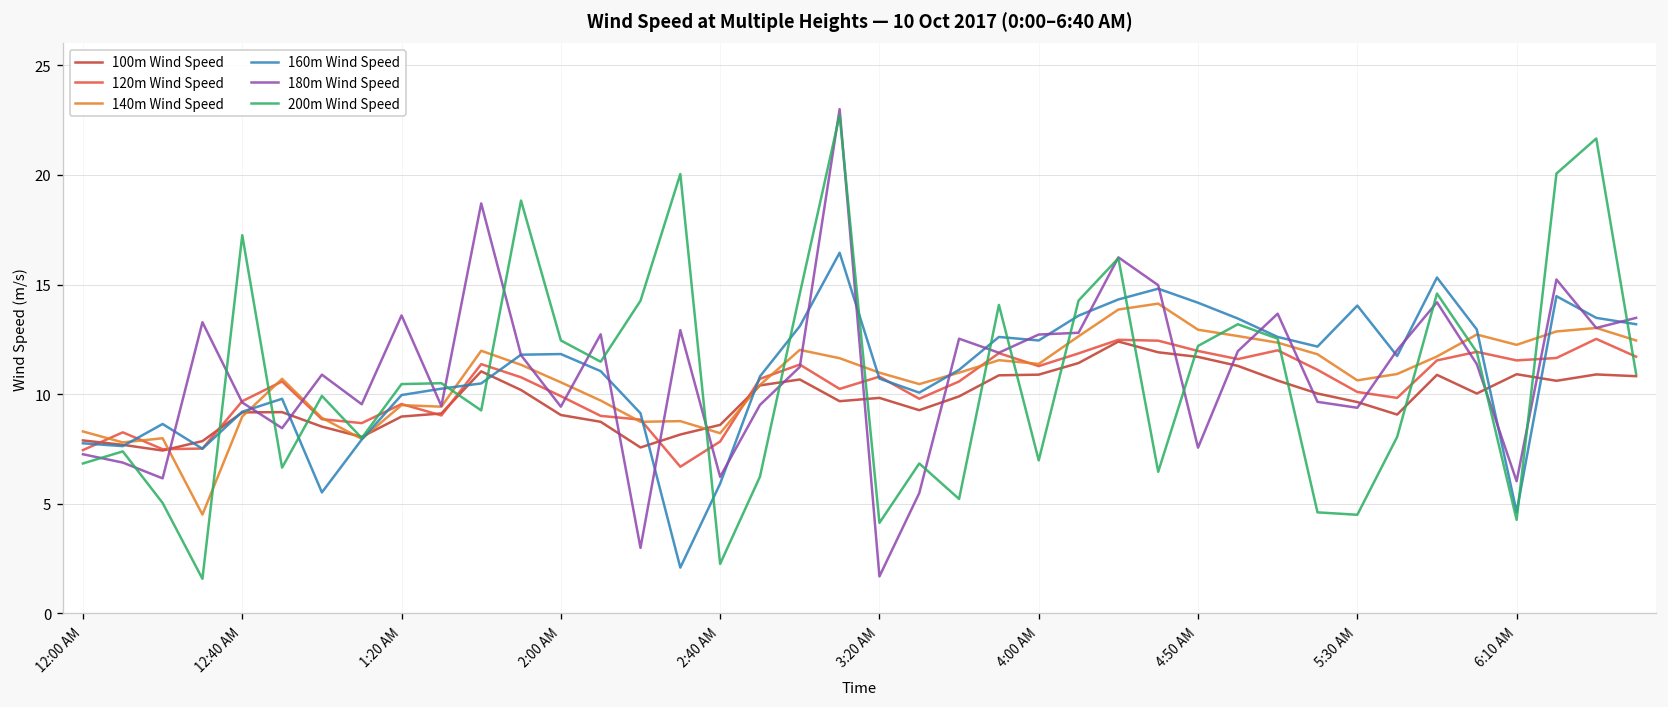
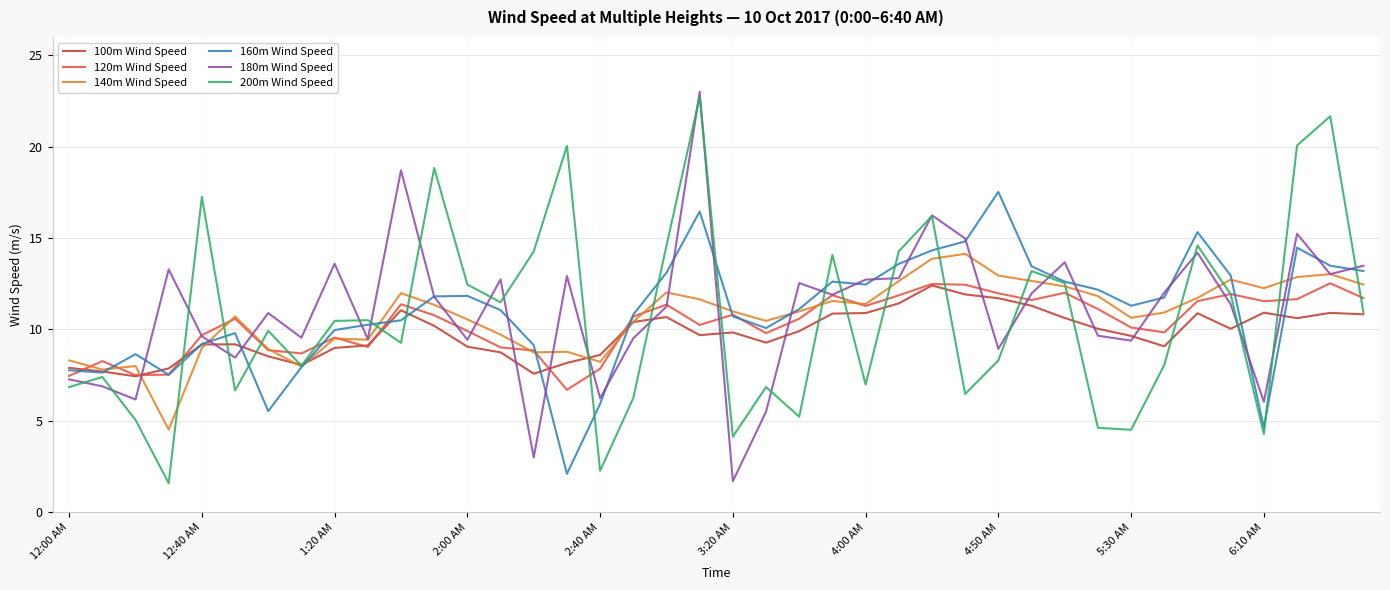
160m Wind Speed, 4:50 AM: 14.2 -> 17.5
180m Wind Speed, 4:50 AM: 7.6 -> 8.9
200m Wind Speed, 4:50 AM: 12.2 -> 8.3
160m Wind Speed, 5:30 AM: 14.0 -> 11.3
